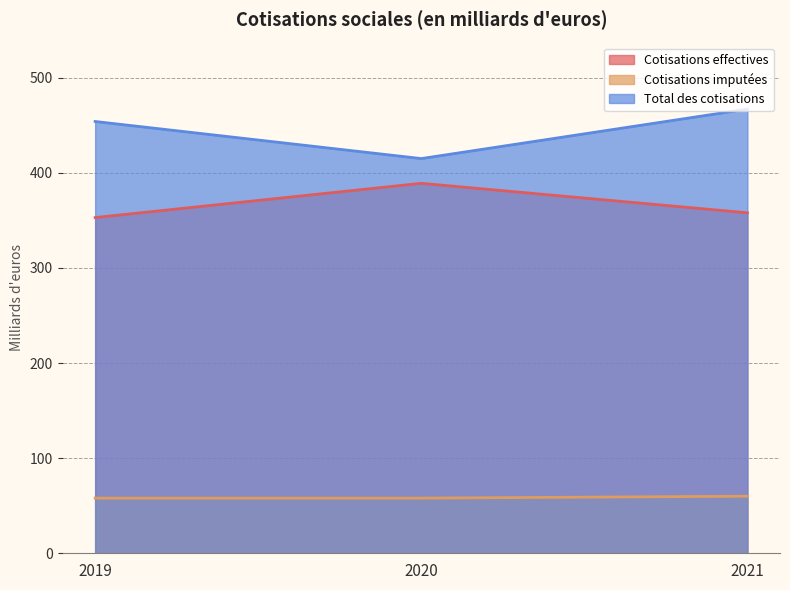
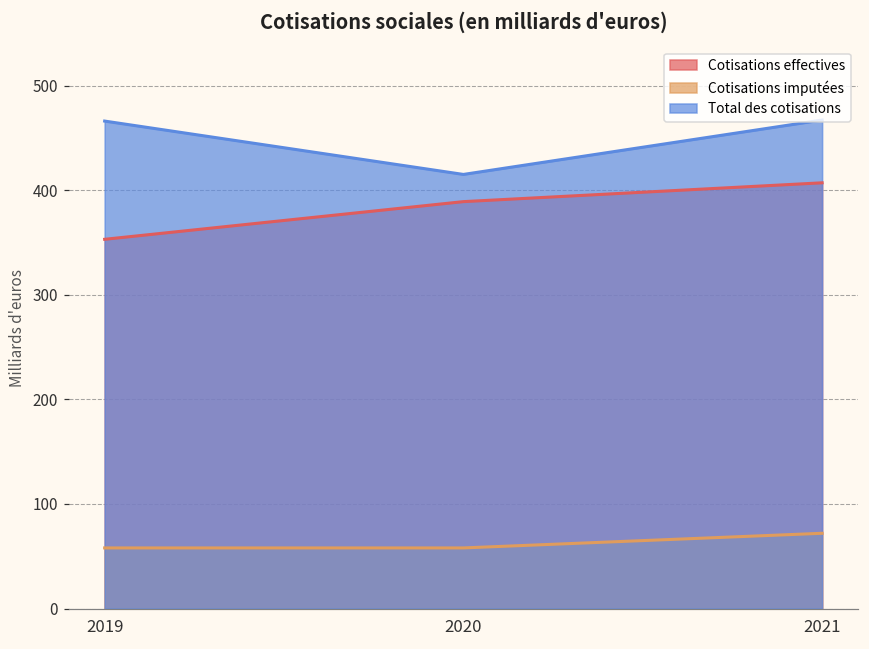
Total des cotisations, 2019: 450 -> 470
Cotisations effectives, 2021: 360 -> 410
Cotisations imputées, 2021: 60 -> 70
